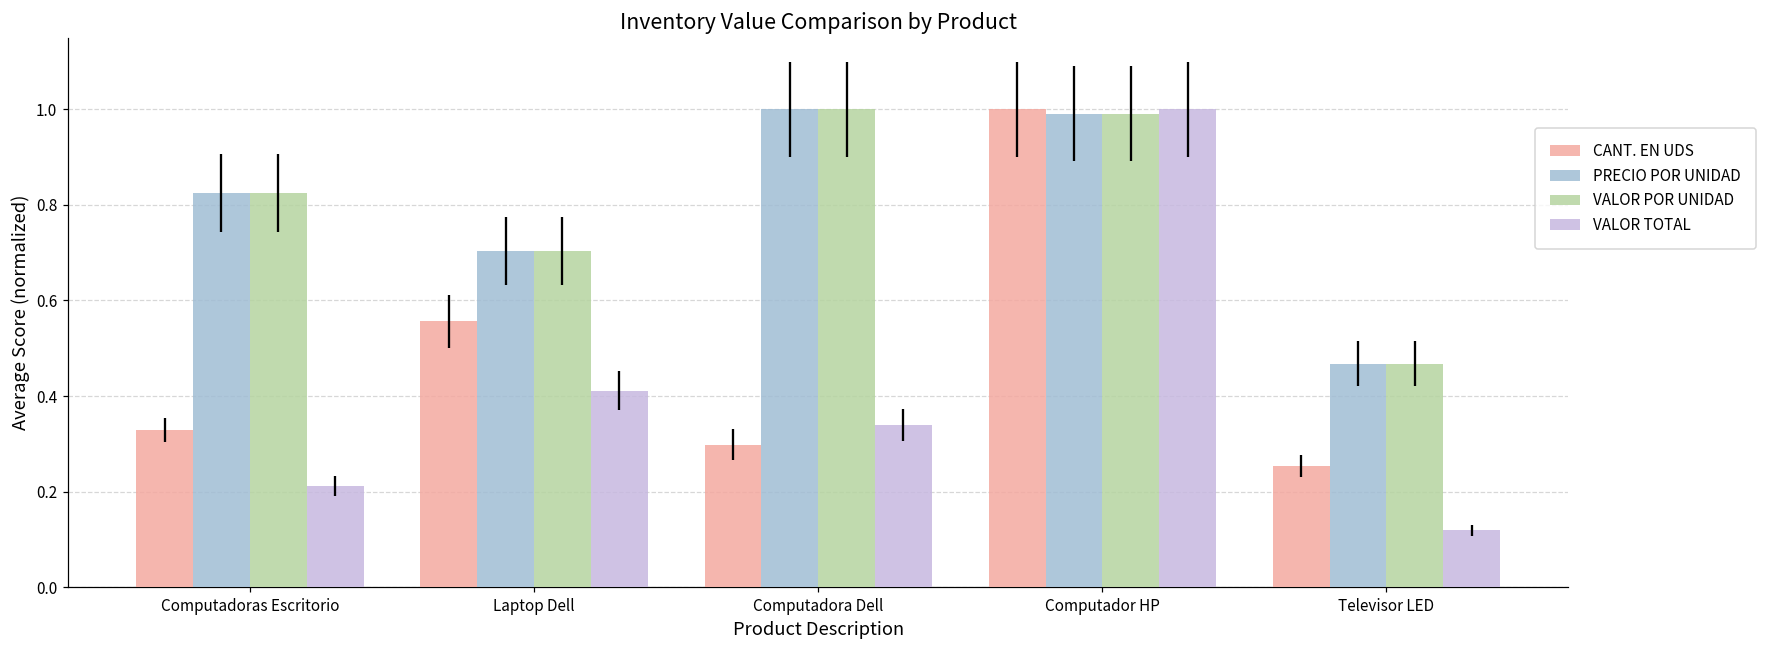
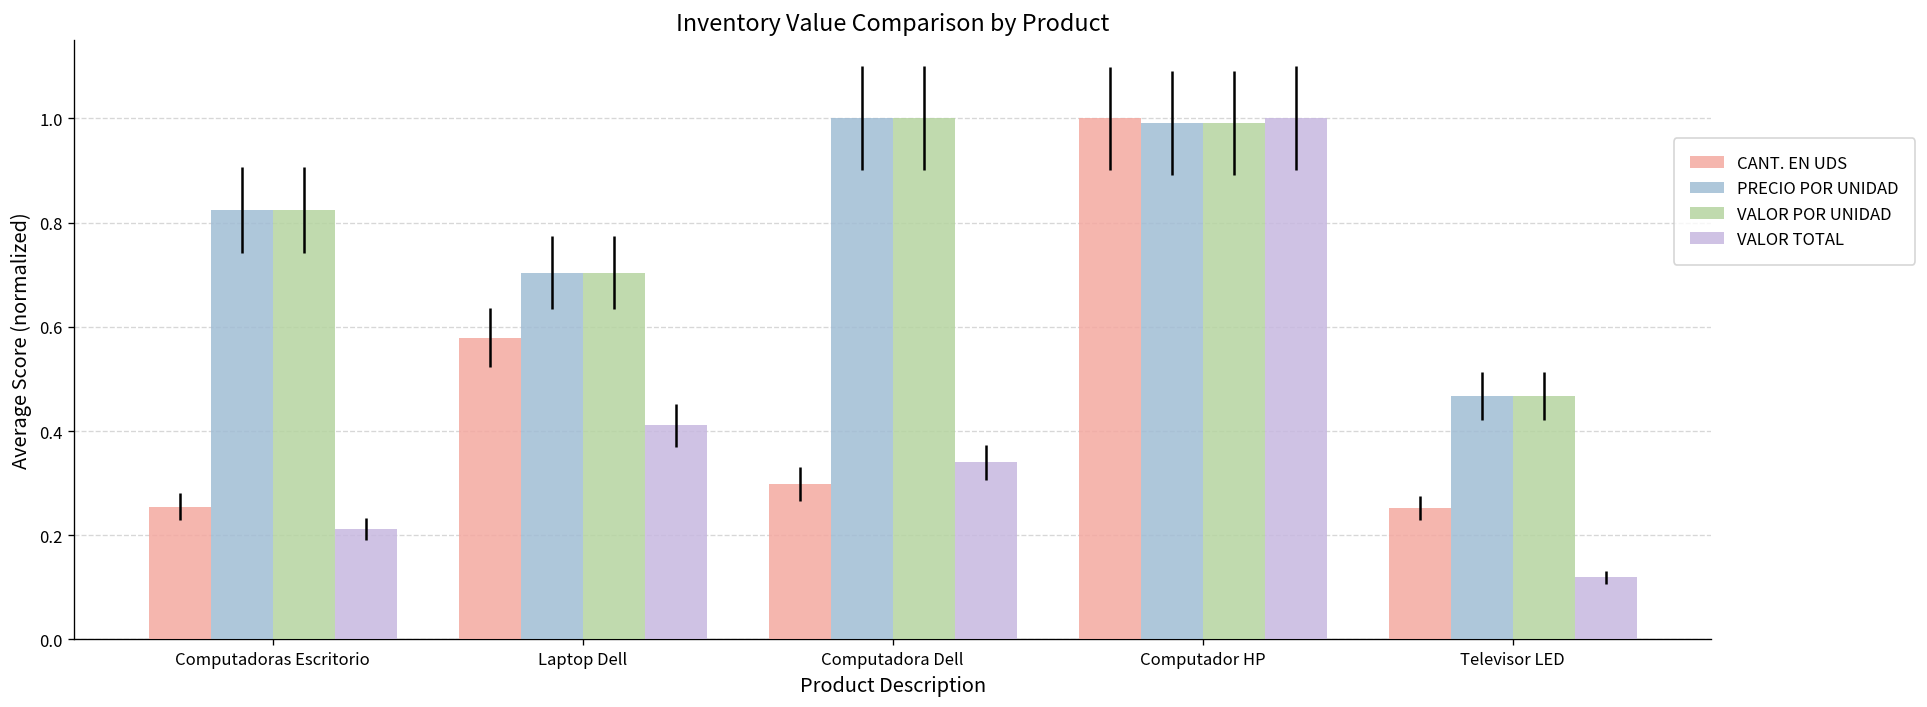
CANT. EN UDS, Computadoras Escritorio: 0.33 -> 0.26
CANT. EN UDS, Laptop Dell: 0.56 -> 0.58
